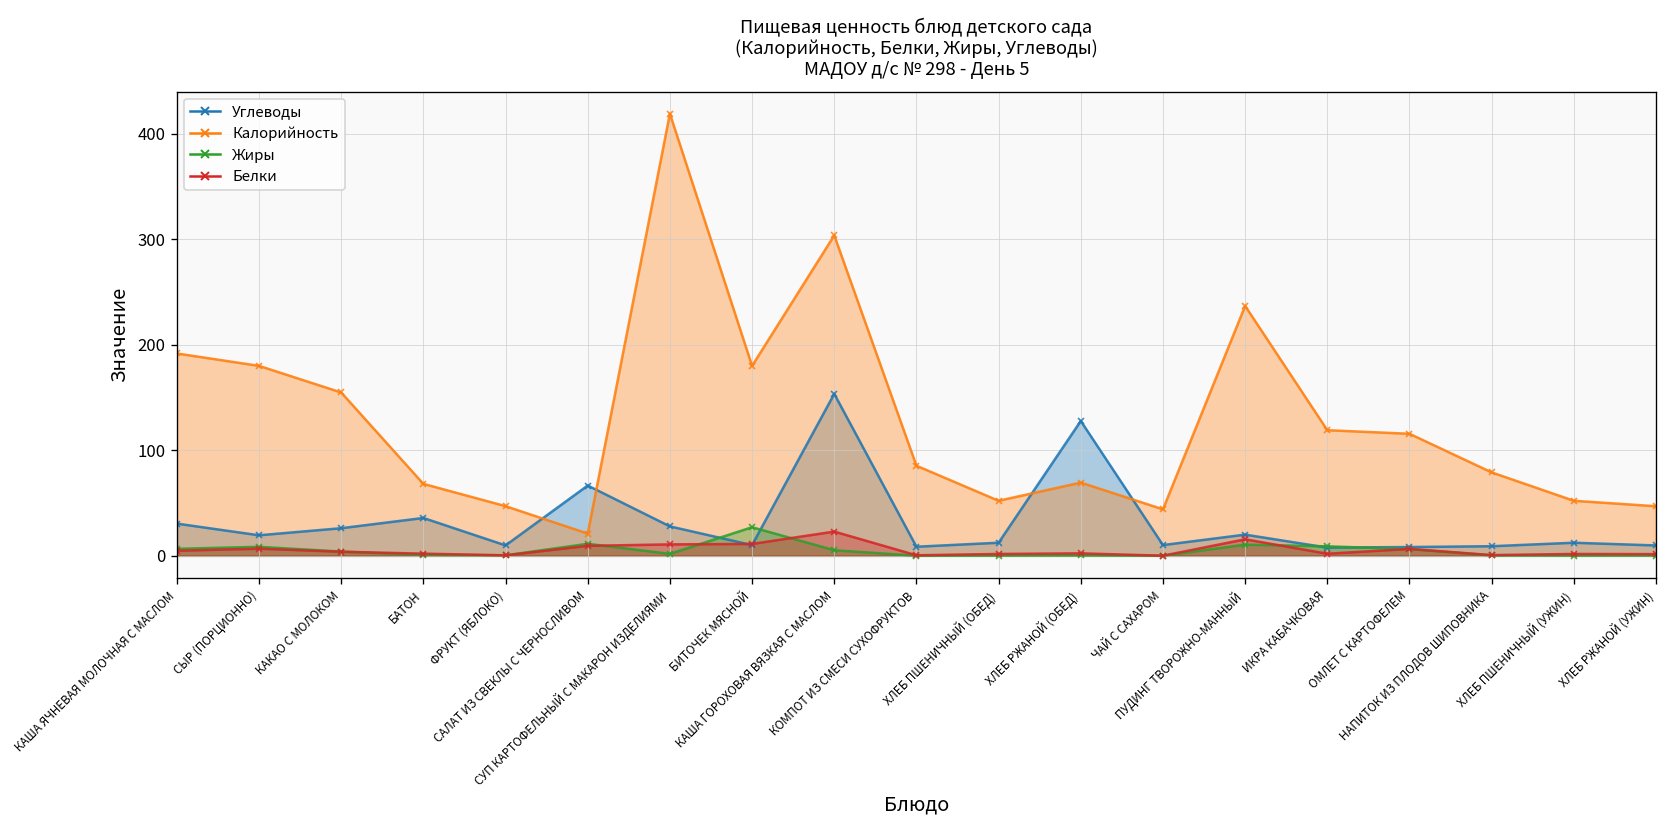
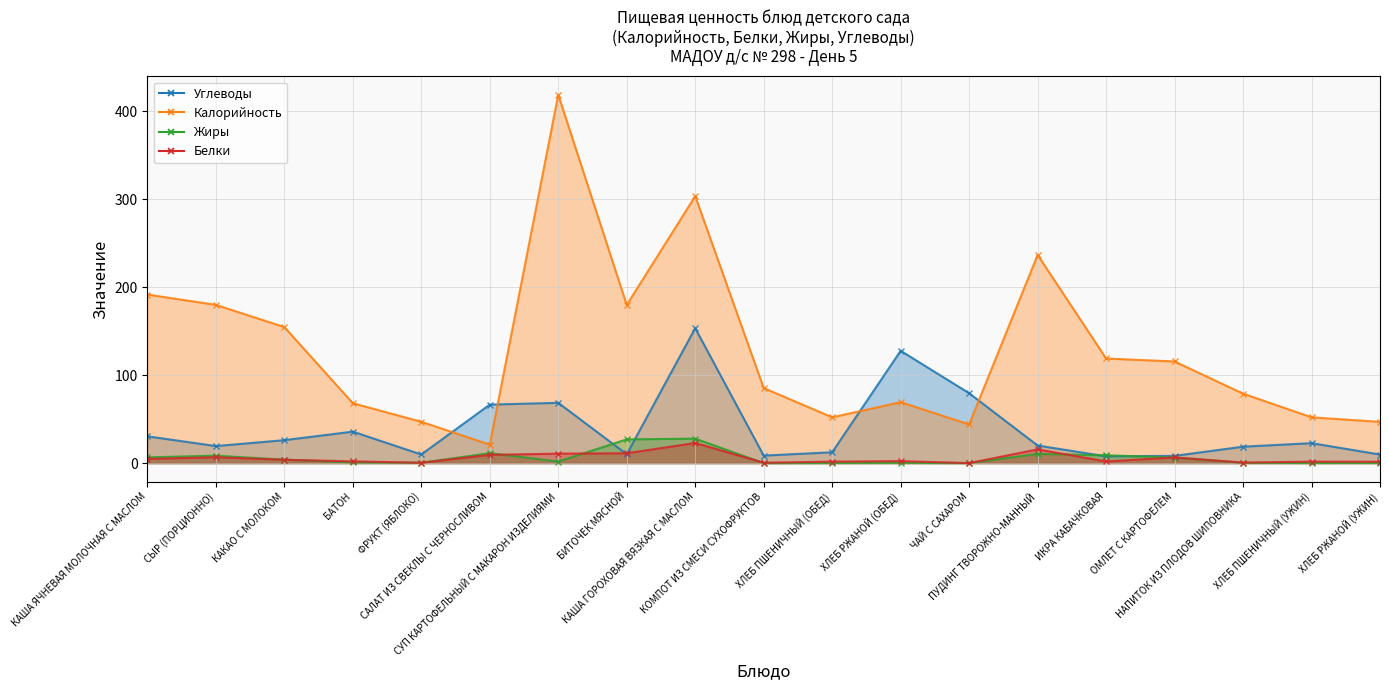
Углеводы, СУП КАРТОФЕЛЬНЫЙ С МАКАРОН ИЗДЕЛИЯМИ: 30 -> 70
Жиры, КАША ГОРОХОВАЯ ВЯЗКАЯ С МАСЛОМ: 10 -> 30
Углеводы, ЧАЙ С САХАРОМ: 10 -> 80
Углеводы, НАПИТОК ИЗ ПЛОДОВ ШИПОВНИКА: 10 -> 20
Углеводы, ХЛЕБ ПШЕНИЧНЫЙ (УЖИН): 10 -> 20
